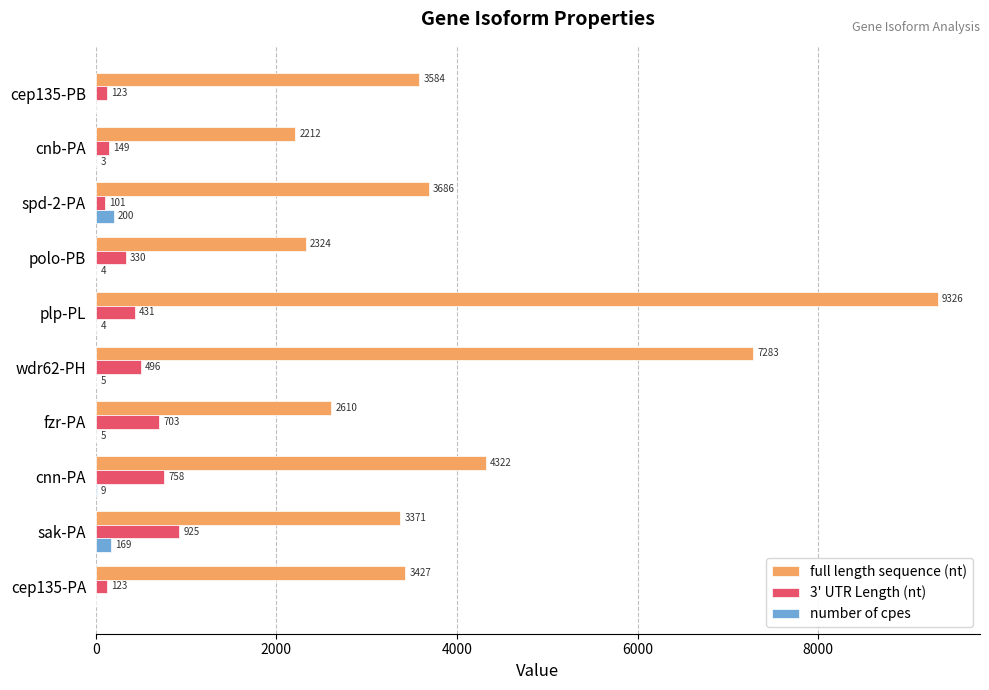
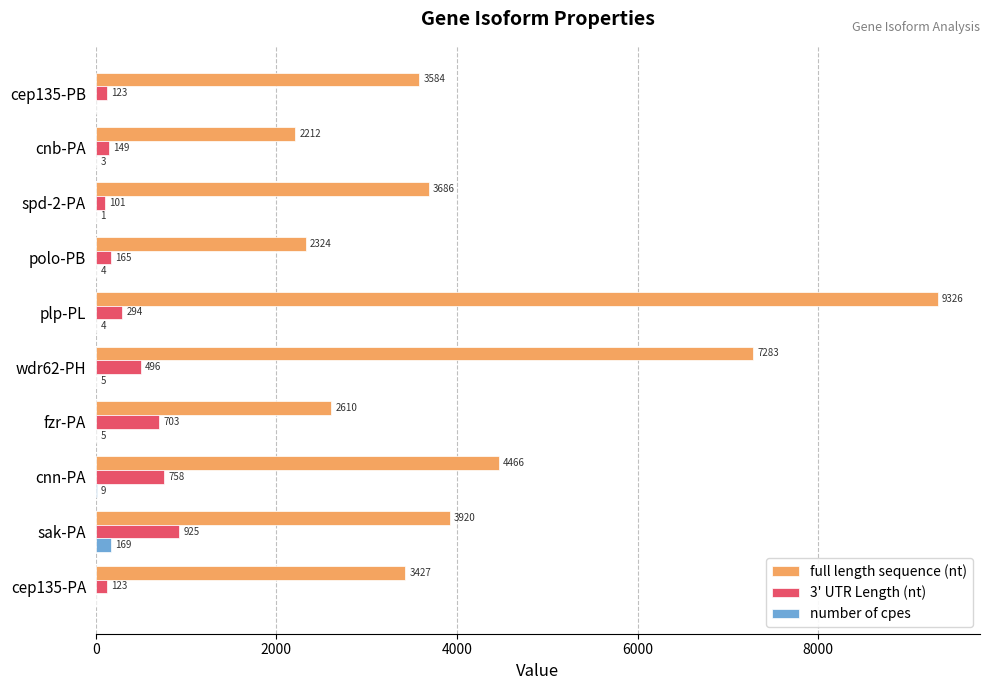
number of cpes, spd-2-PA: 200 -> 1
3' UTR Length (nt), polo-PB: 330 -> 165
3' UTR Length (nt), plp-PL: 431 -> 294
full length sequence (nt), cnn-PA: 4322 -> 4466
full length sequence (nt), sak-PA: 3371 -> 3920
